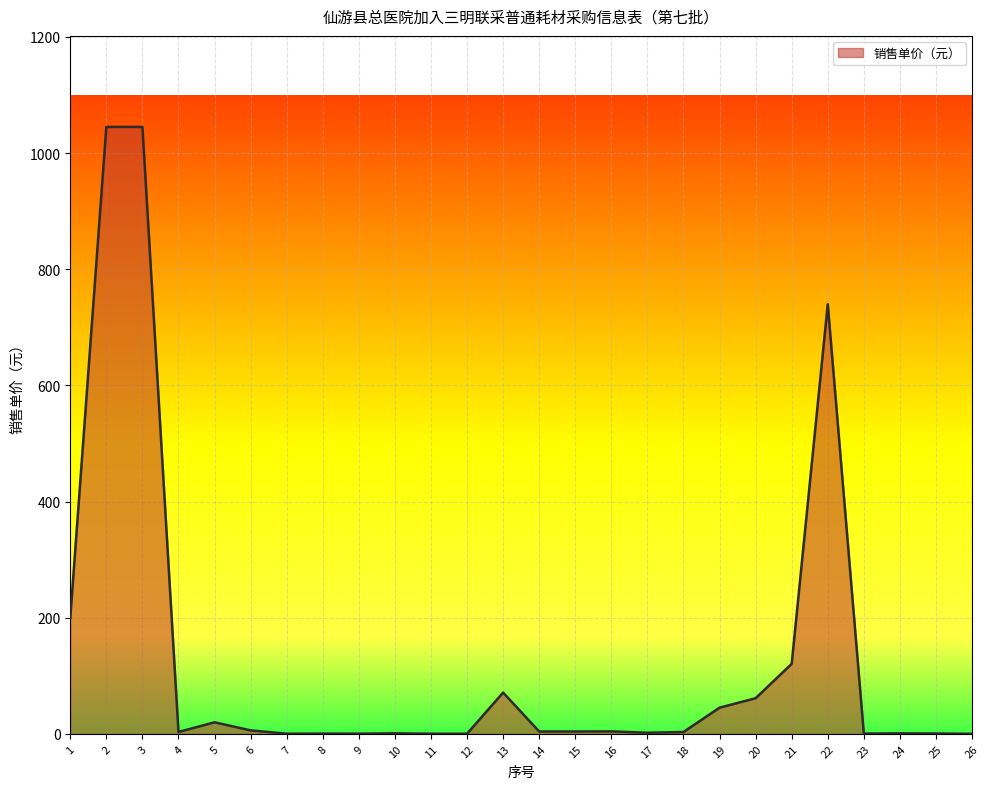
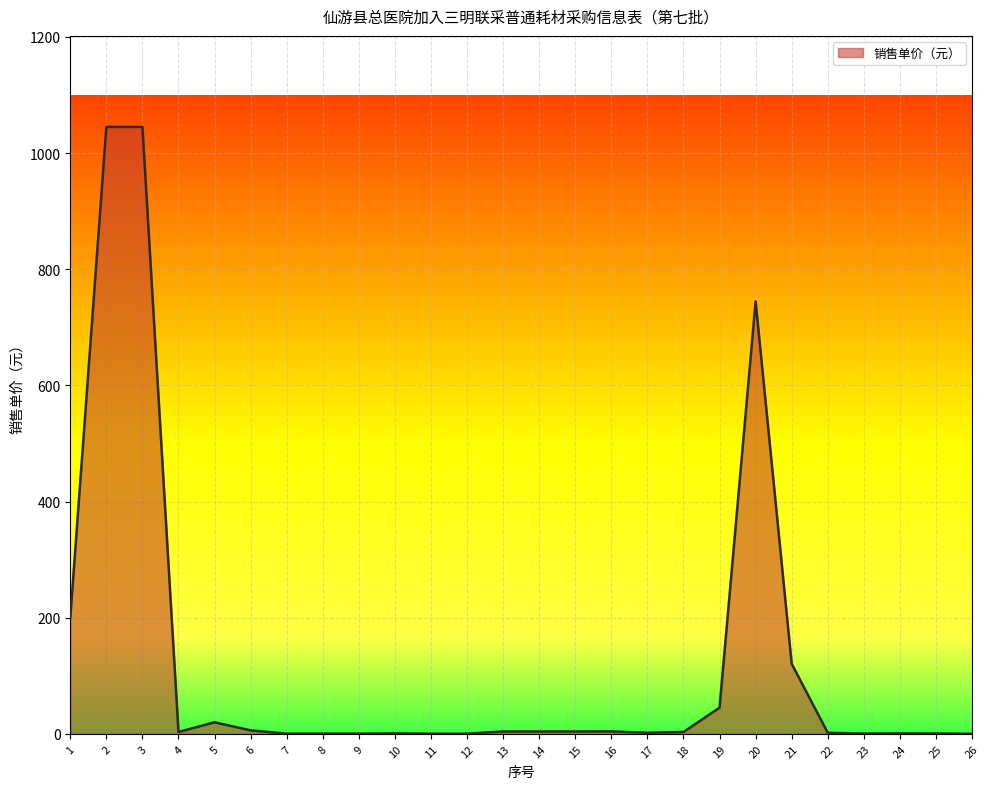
13: 70 -> 0
20: 60 -> 740
22: 740 -> 0
